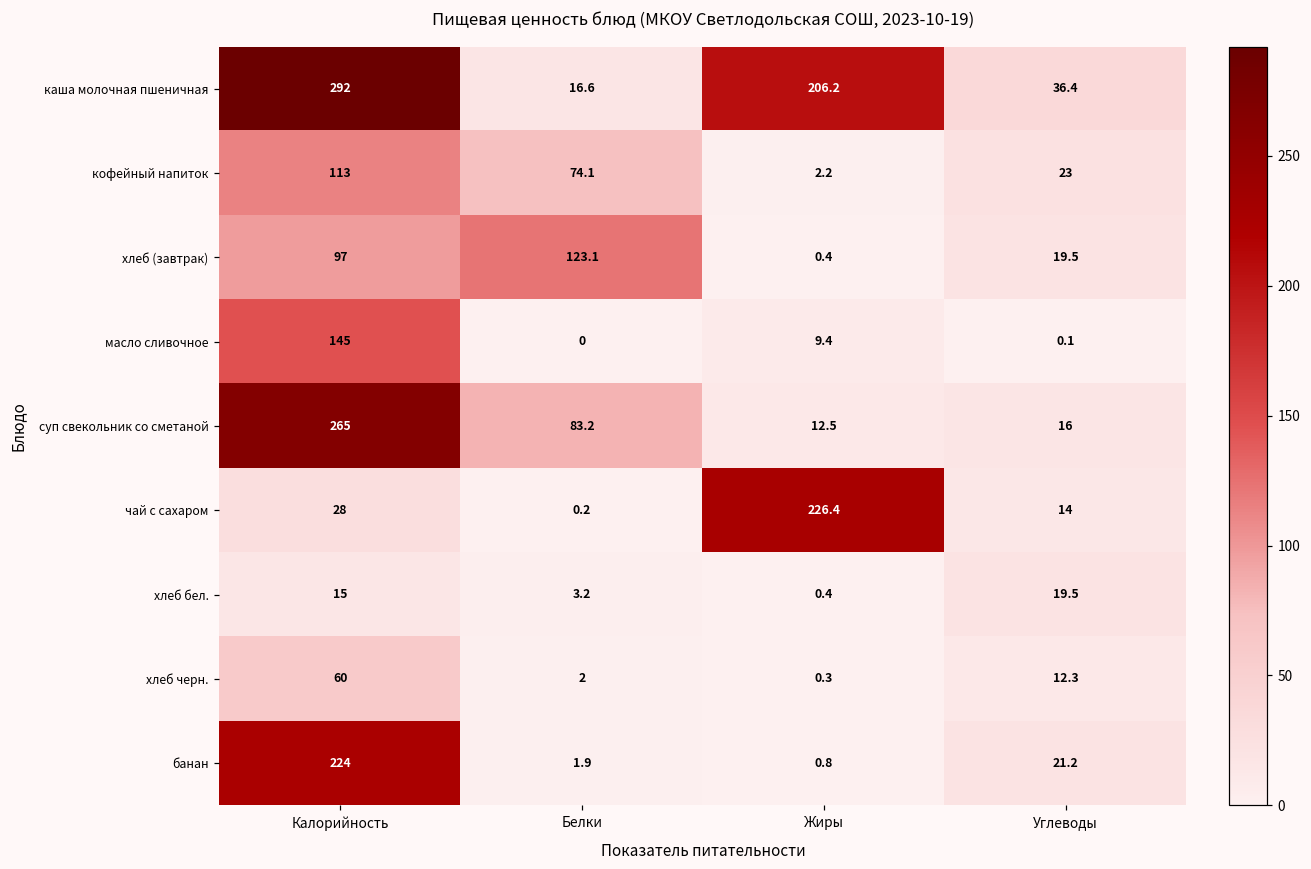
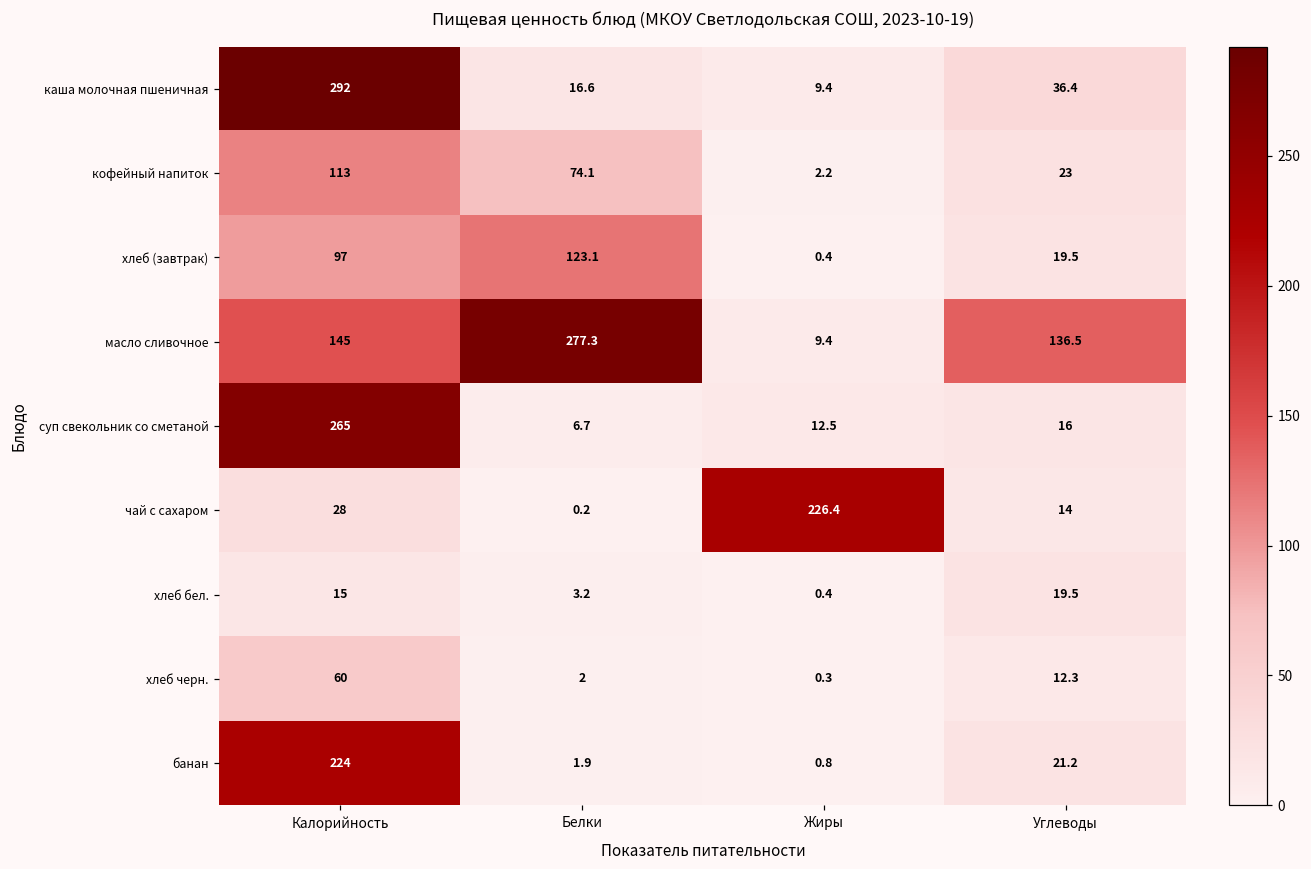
каша молочная пшеничная, Жиры: 206.2 -> 9.4
масло сливочное, Белки: 0 -> 277.3
масло сливочное, Углеводы: 0.1 -> 136.5
суп свекольник со сметаной, Белки: 83.2 -> 6.7
